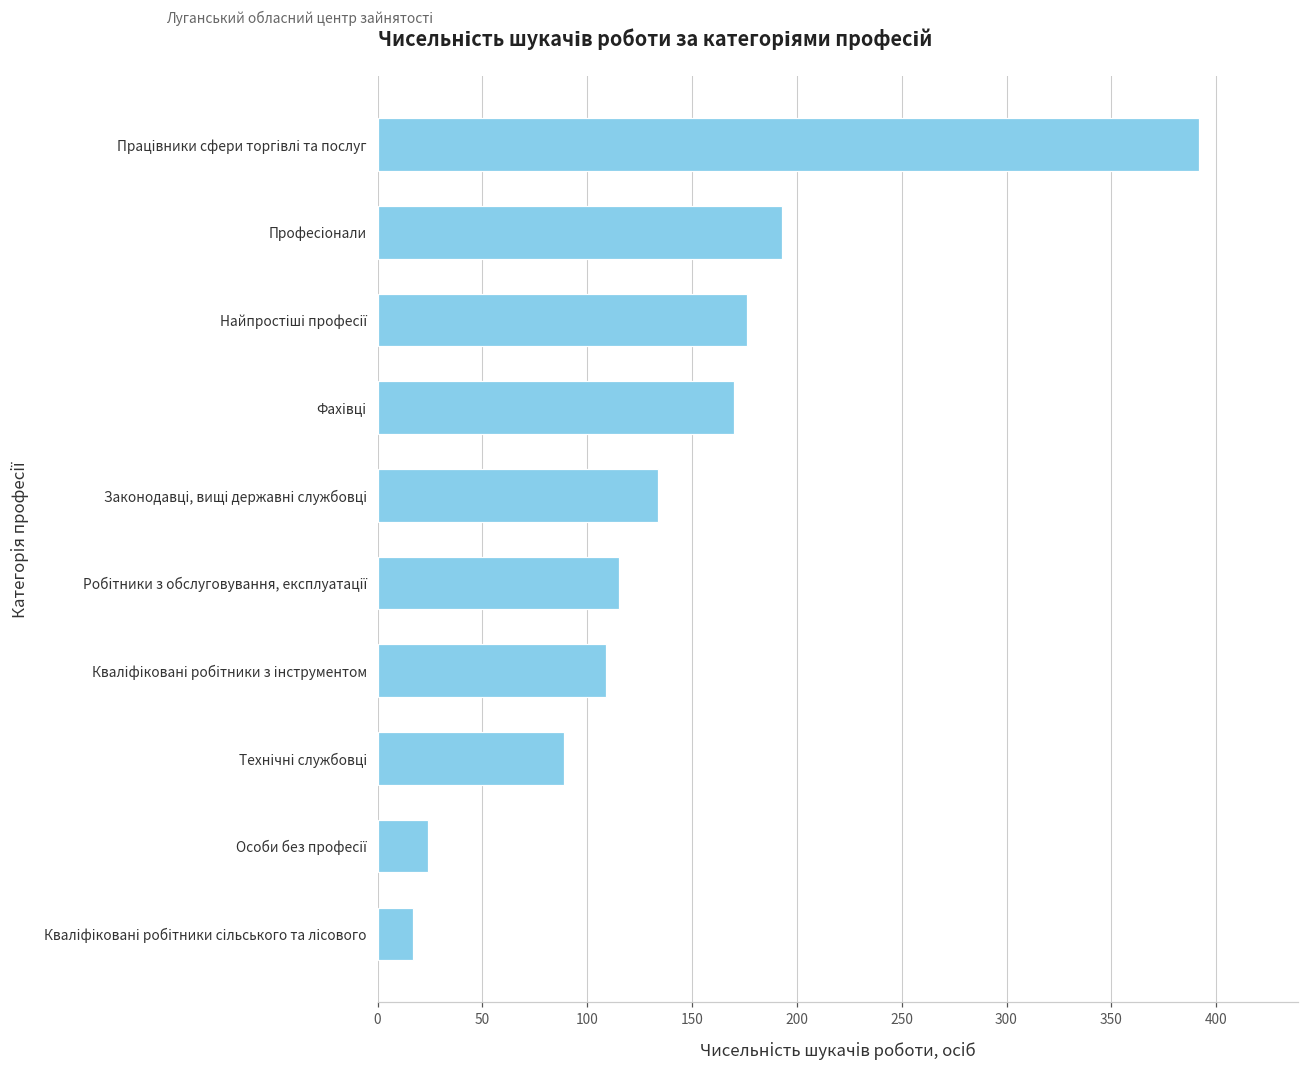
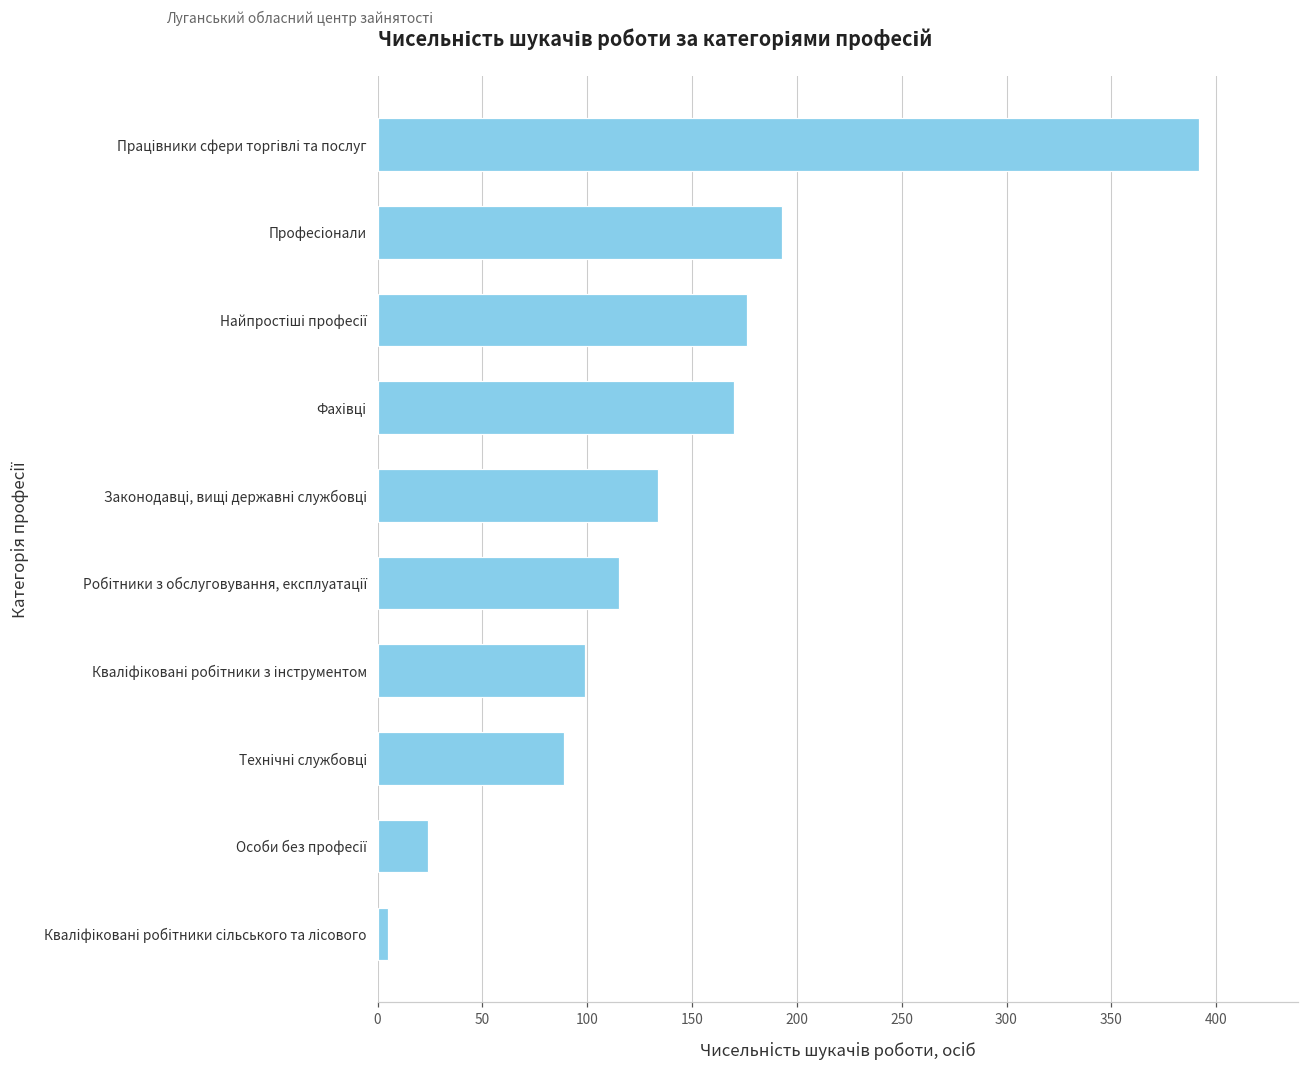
Кваліфіковані робітники з інструментом: 109 -> 99
Кваліфіковані робітники сільського та лісового: 17 -> 5
